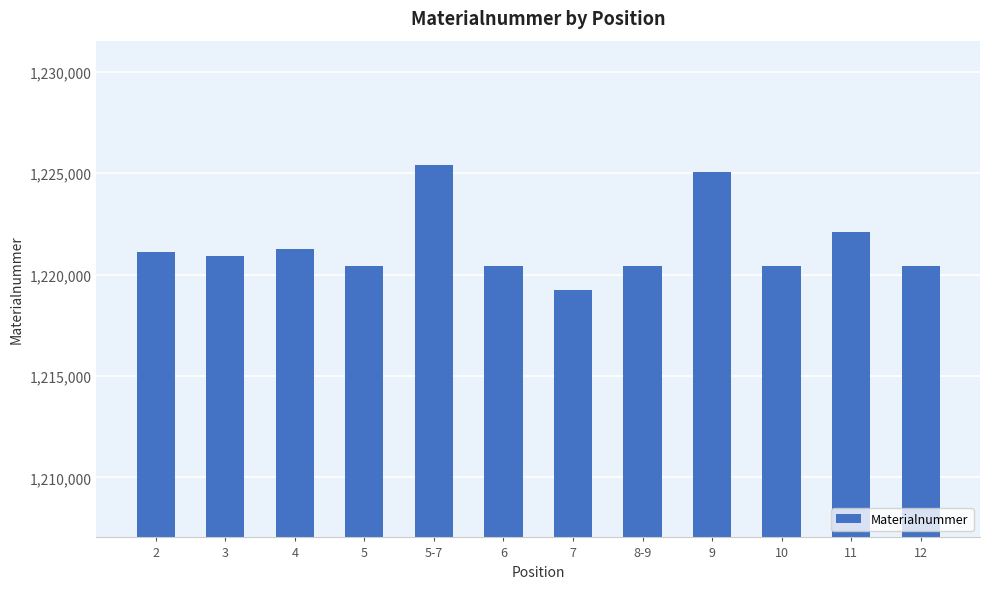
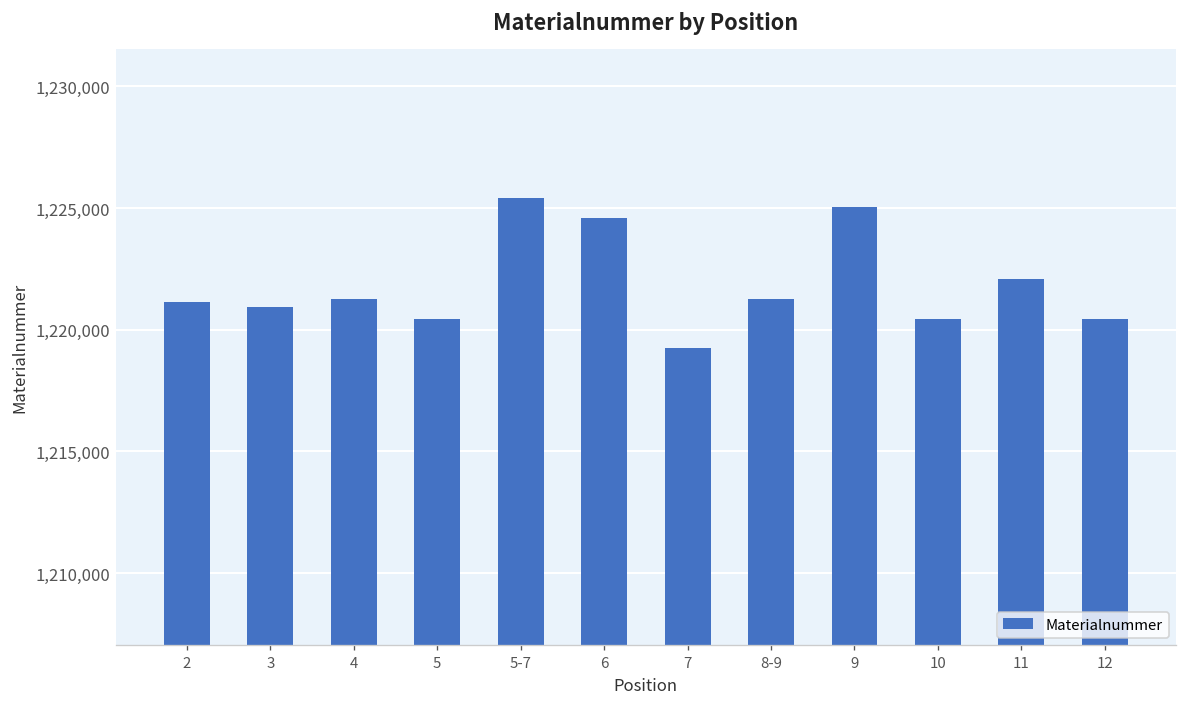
6: 1,220,400 -> 1,224,600
8-9: 1,220,400 -> 1,221,300
